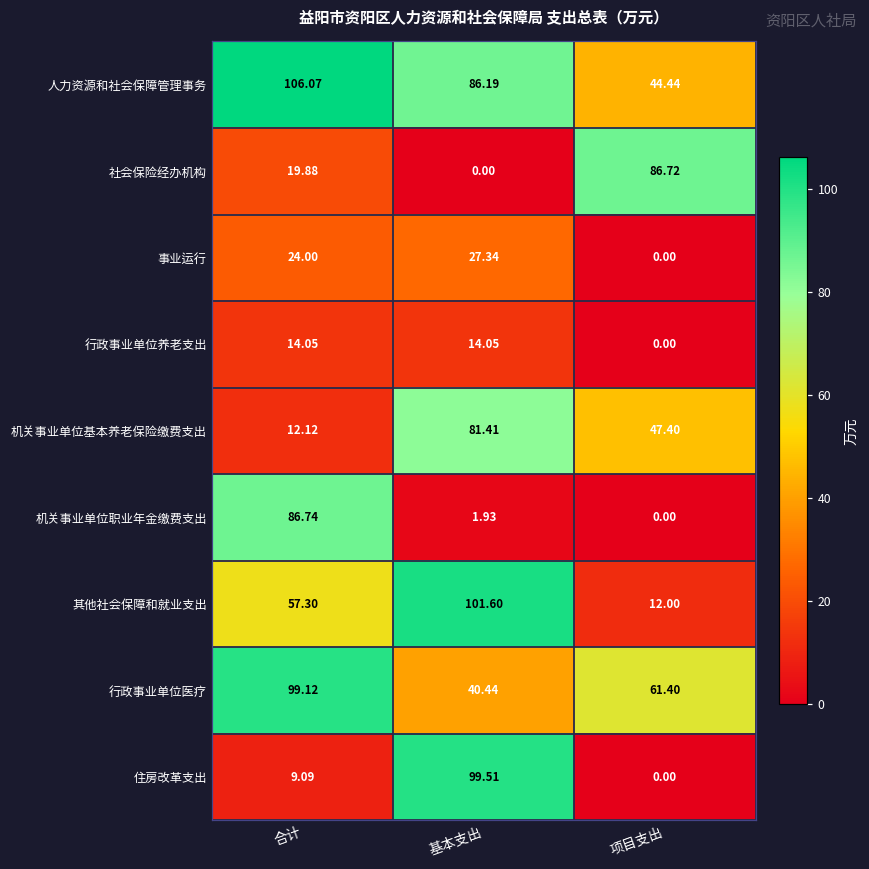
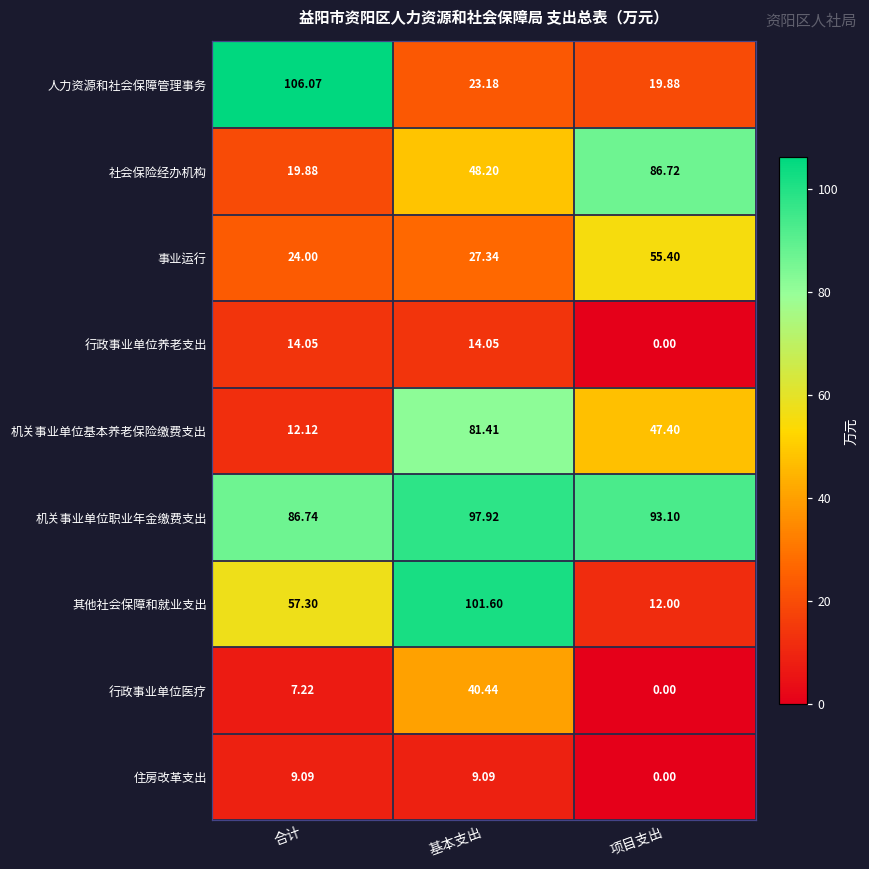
人力资源和社会保障管理事务, 基本支出: 86.19 -> 23.18
人力资源和社会保障管理事务, 项目支出: 44.44 -> 19.88
社会保险经办机构, 基本支出: 0.00 -> 48.20
事业运行, 项目支出: 0.00 -> 55.40
机关事业单位职业年金缴费支出, 基本支出: 1.93 -> 97.92
机关事业单位职业年金缴费支出, 项目支出: 0.00 -> 93.10
行政事业单位医疗, 合计: 99.12 -> 7.22
行政事业单位医疗, 项目支出: 61.40 -> 0.00
住房改革支出, 基本支出: 99.51 -> 9.09
